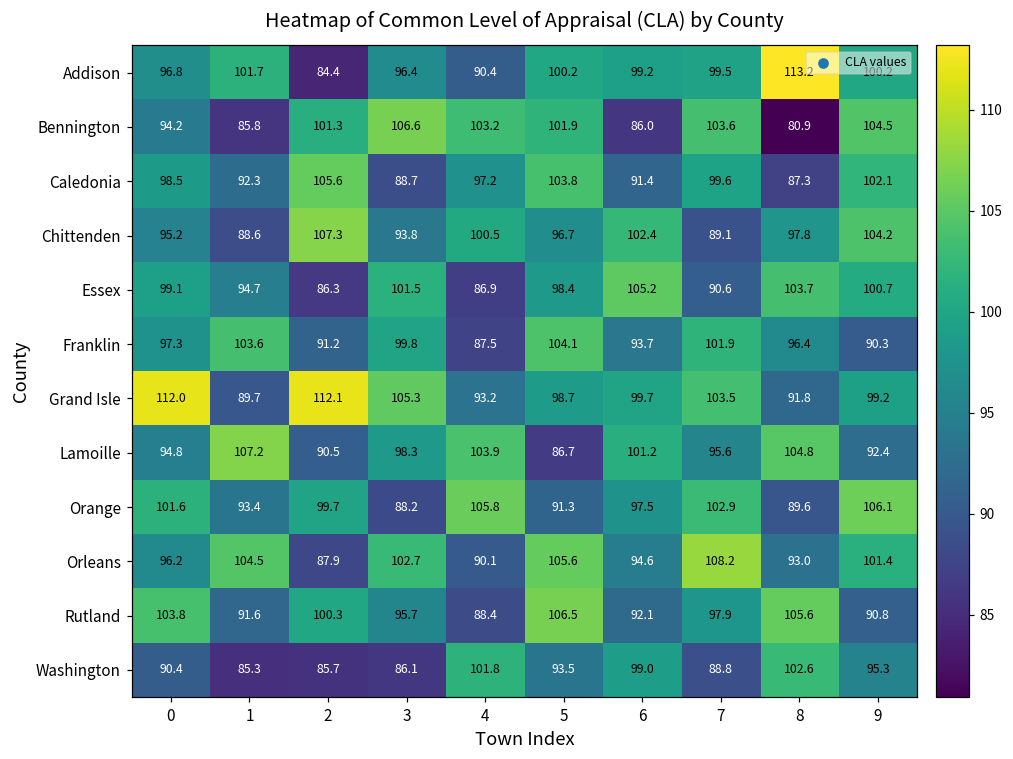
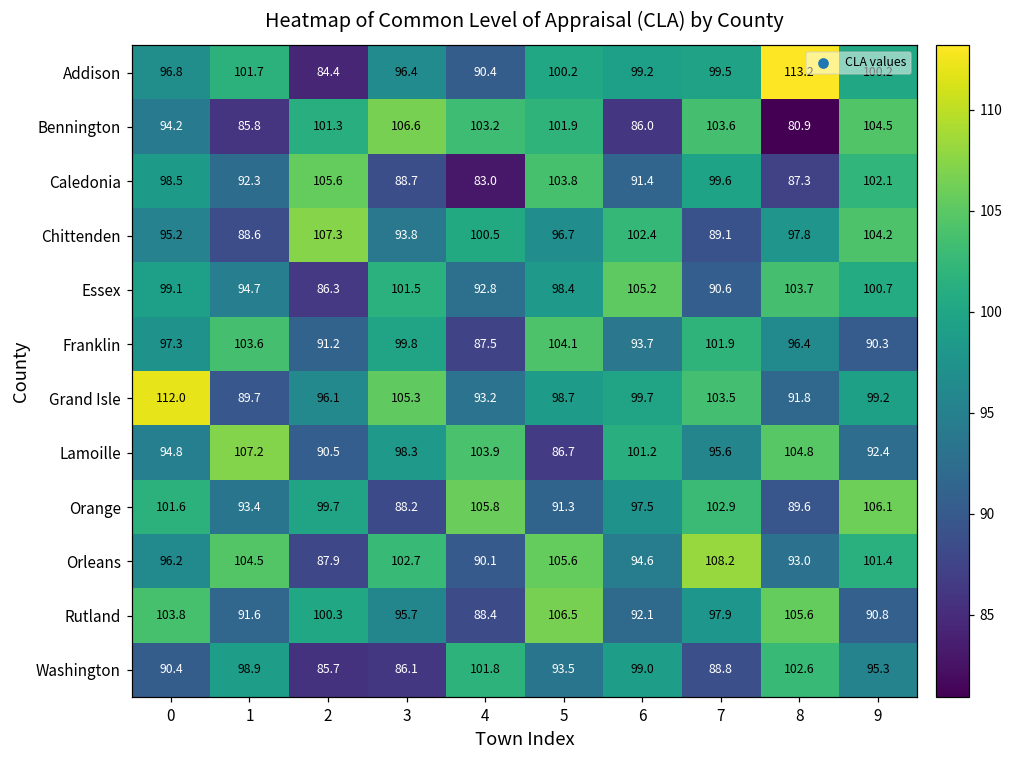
Caledonia, 4: 97.2 -> 83.0
Essex, 4: 86.9 -> 92.8
Grand Isle, 2: 112.1 -> 96.1
Washington, 1: 85.3 -> 98.9
